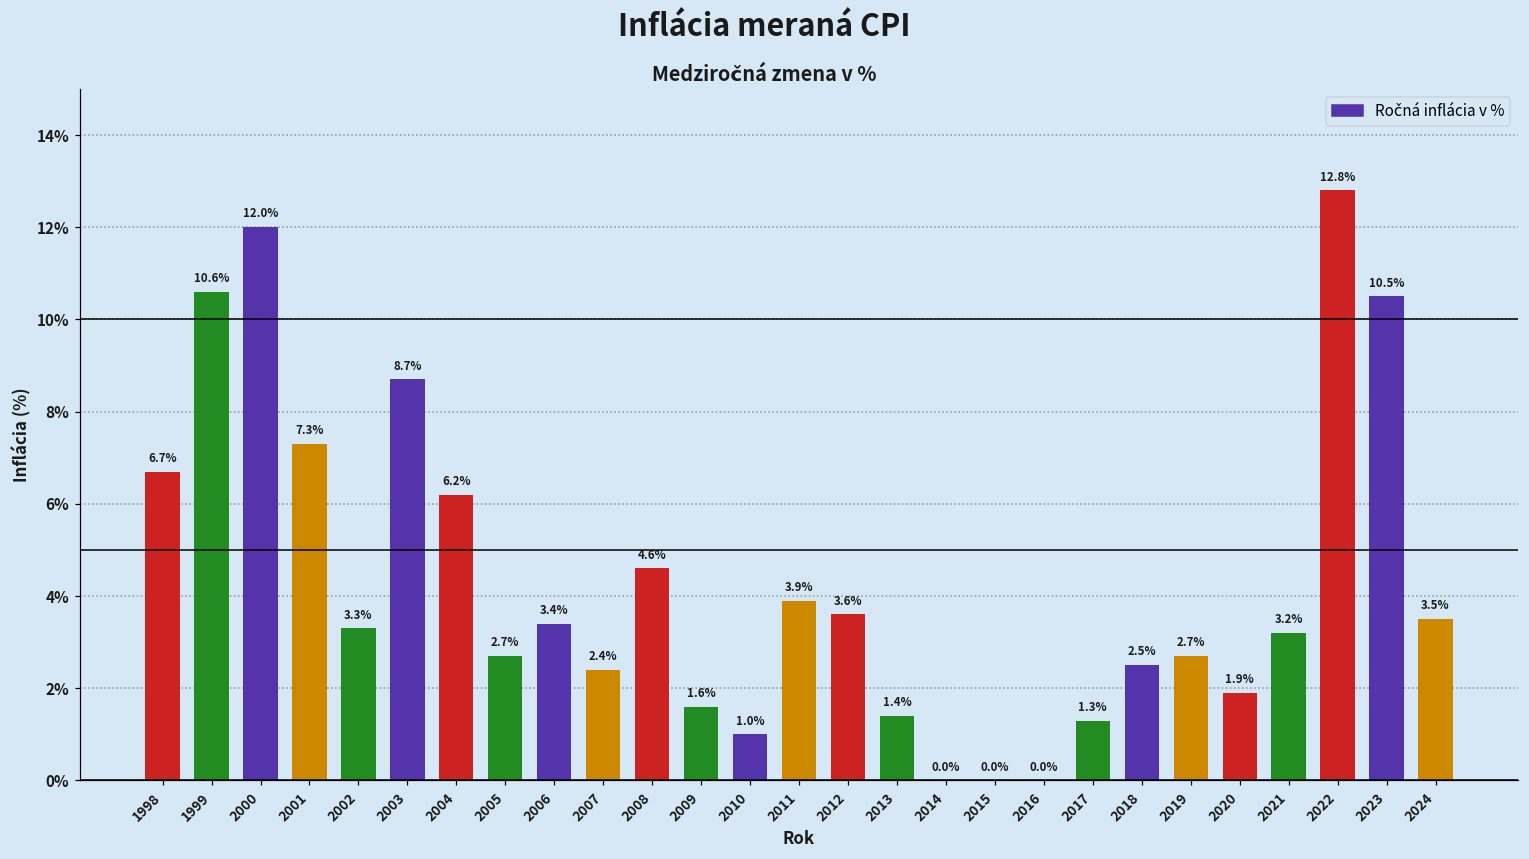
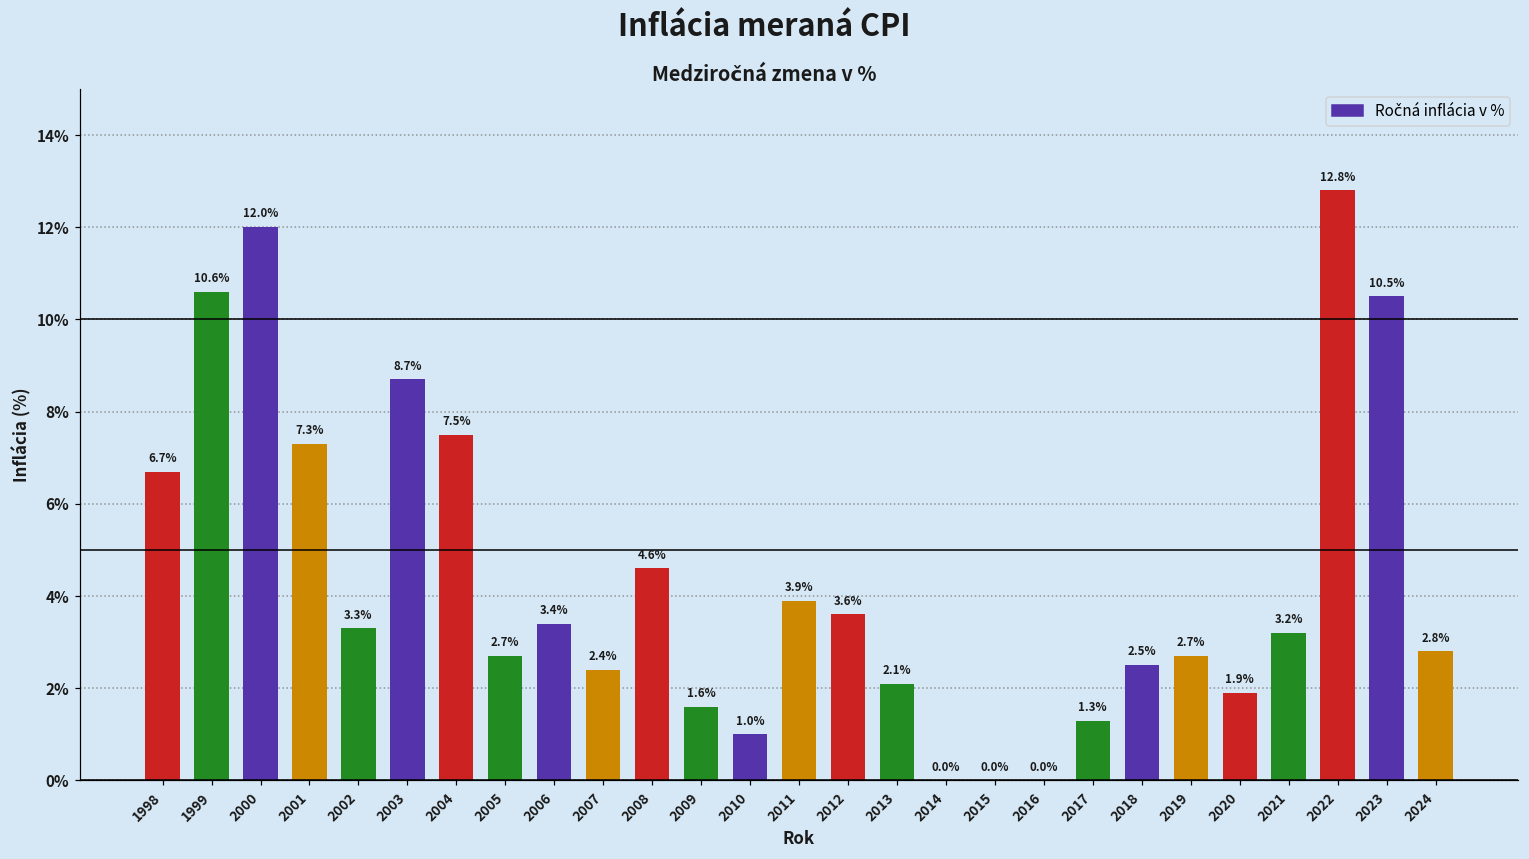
2004: 6.2% -> 7.5%
2013: 1.4% -> 2.1%
2024: 3.5% -> 2.8%
